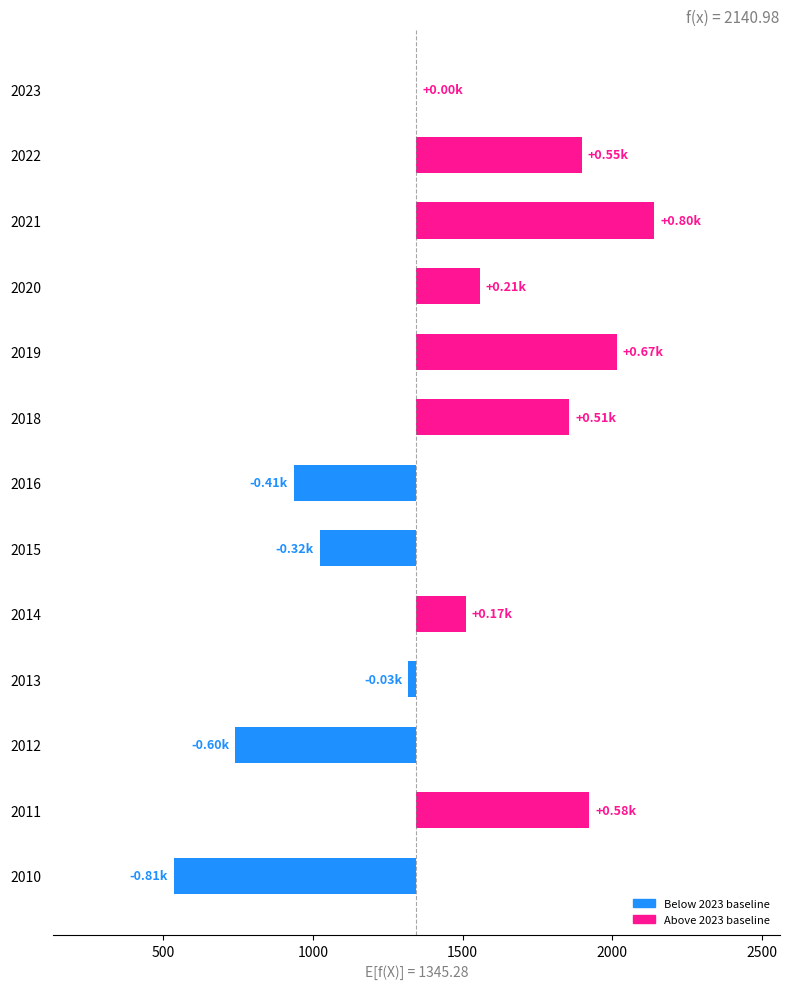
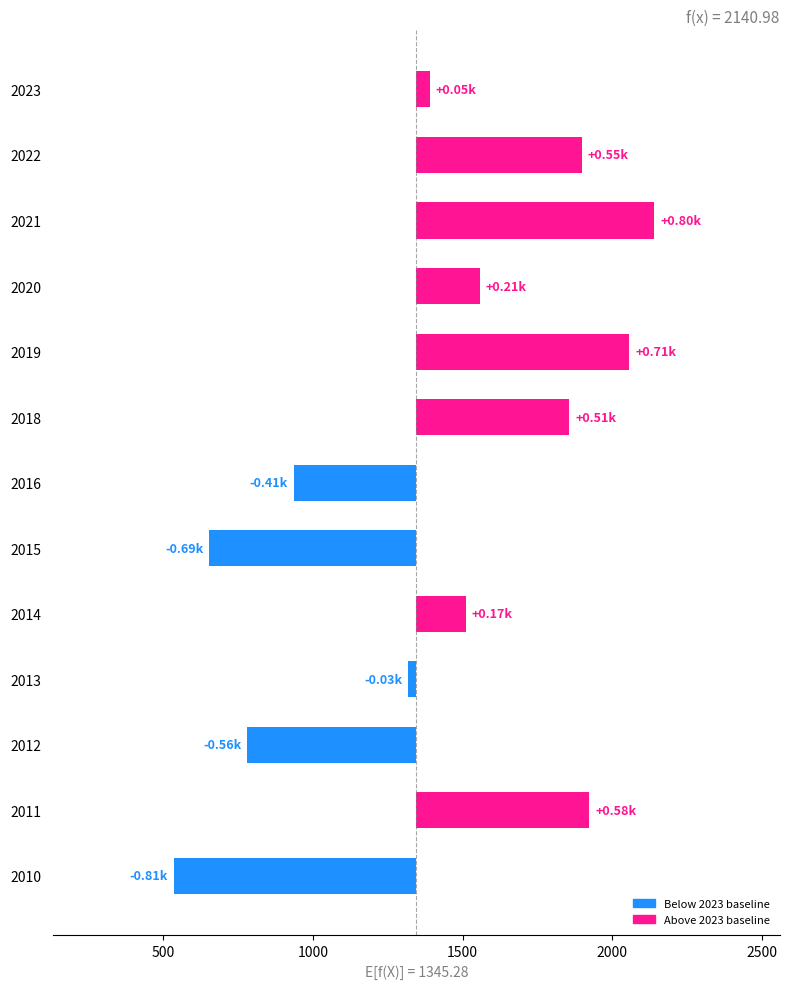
2023: +0.00k -> +0.05k
2019: +0.67k -> +0.71k
2015: -0.32k -> -0.69k
2012: -0.60k -> -0.56k
